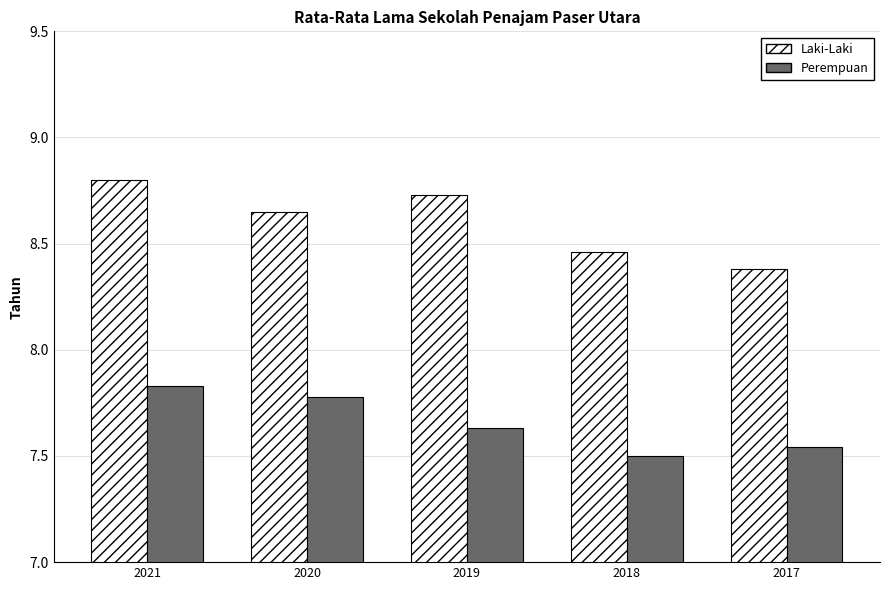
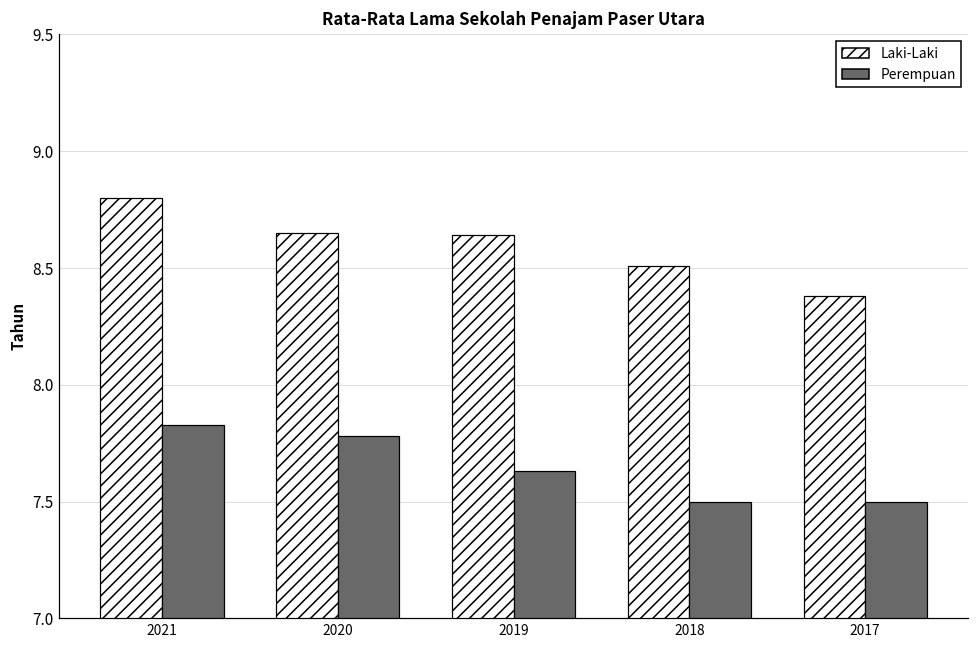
Laki-Laki, 2019: 8.73 -> 8.64
Laki-Laki, 2018: 8.46 -> 8.51
Perempuan, 2017: 7.54 -> 7.50
